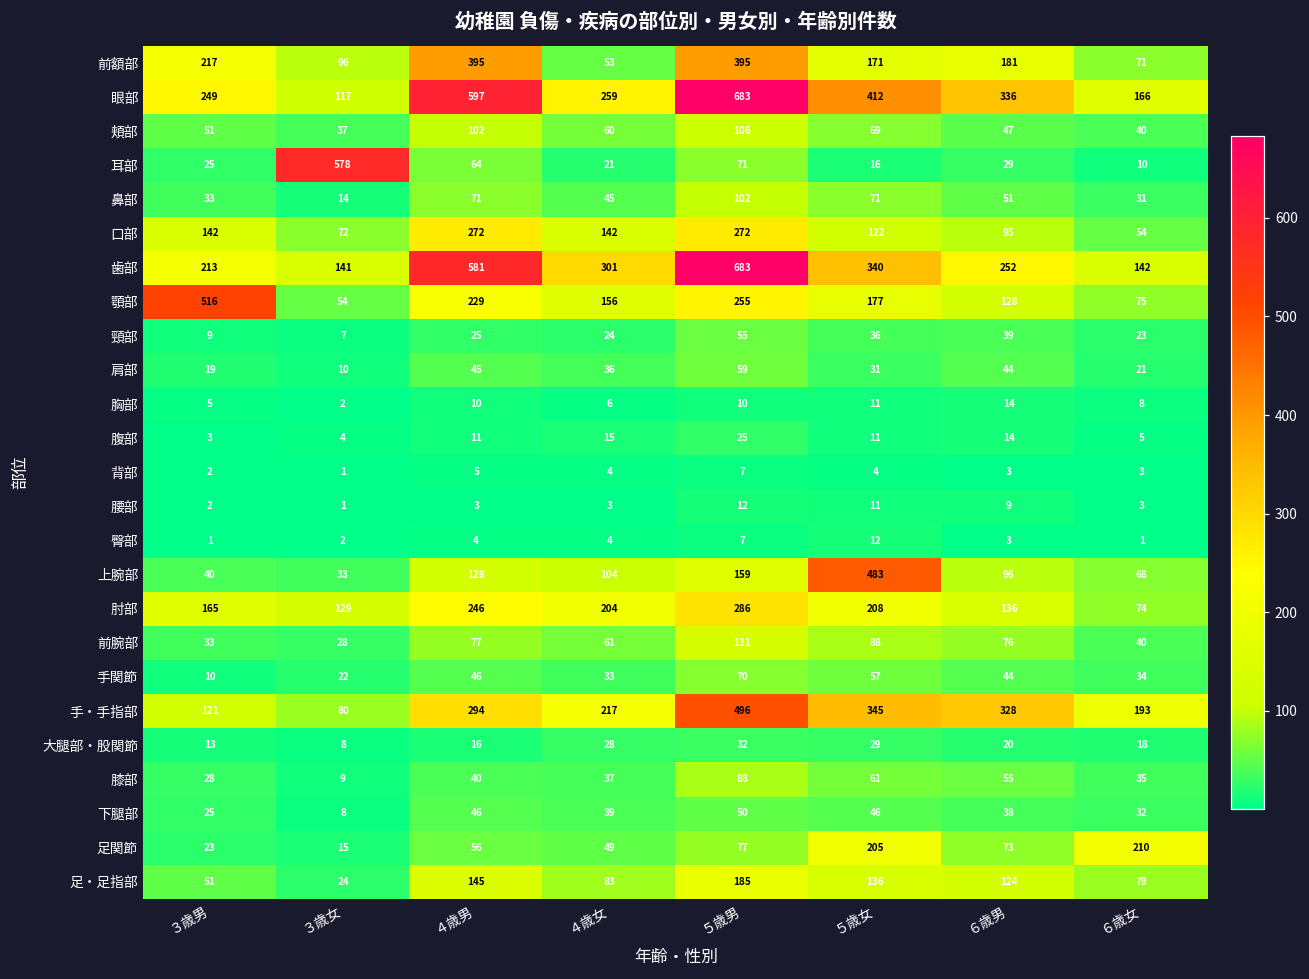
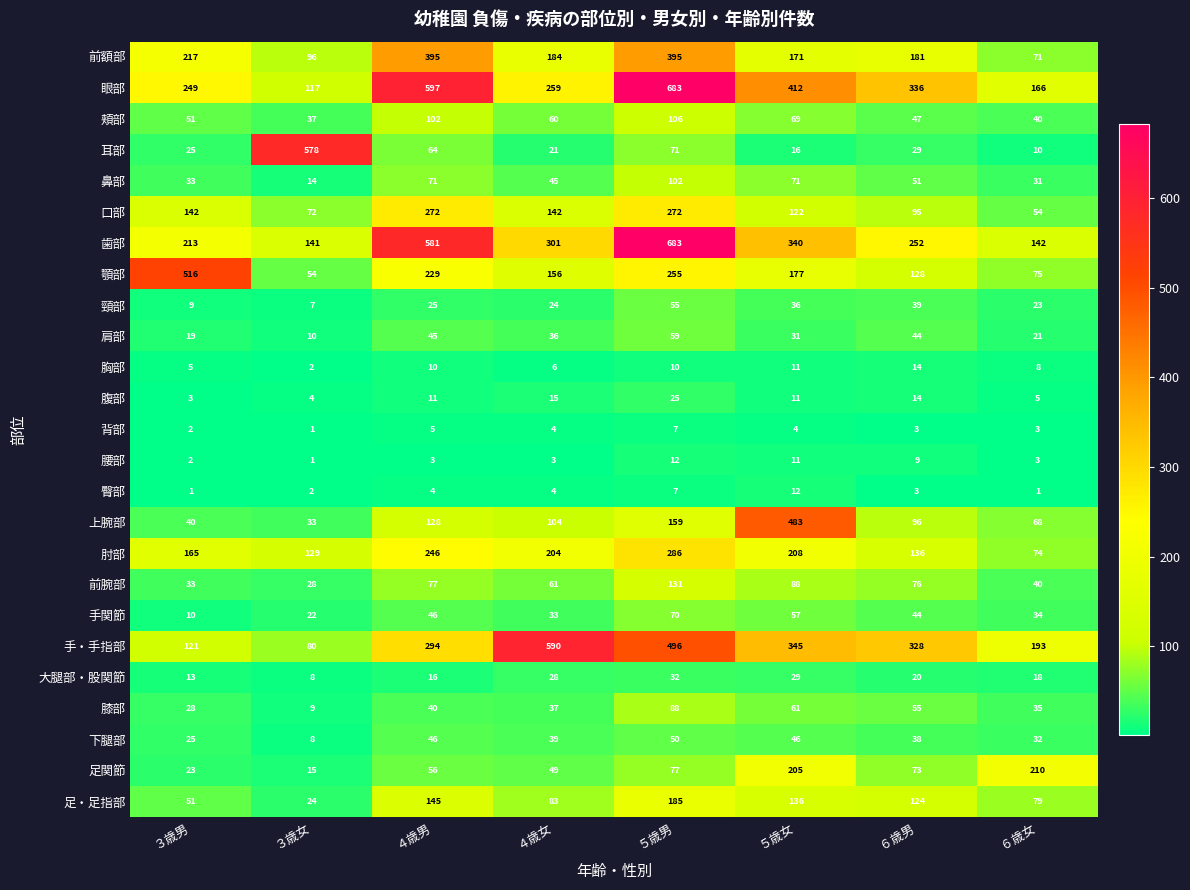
前額部, ４歳女: 53 -> 184
手・手指部, ４歳女: 217 -> 590
